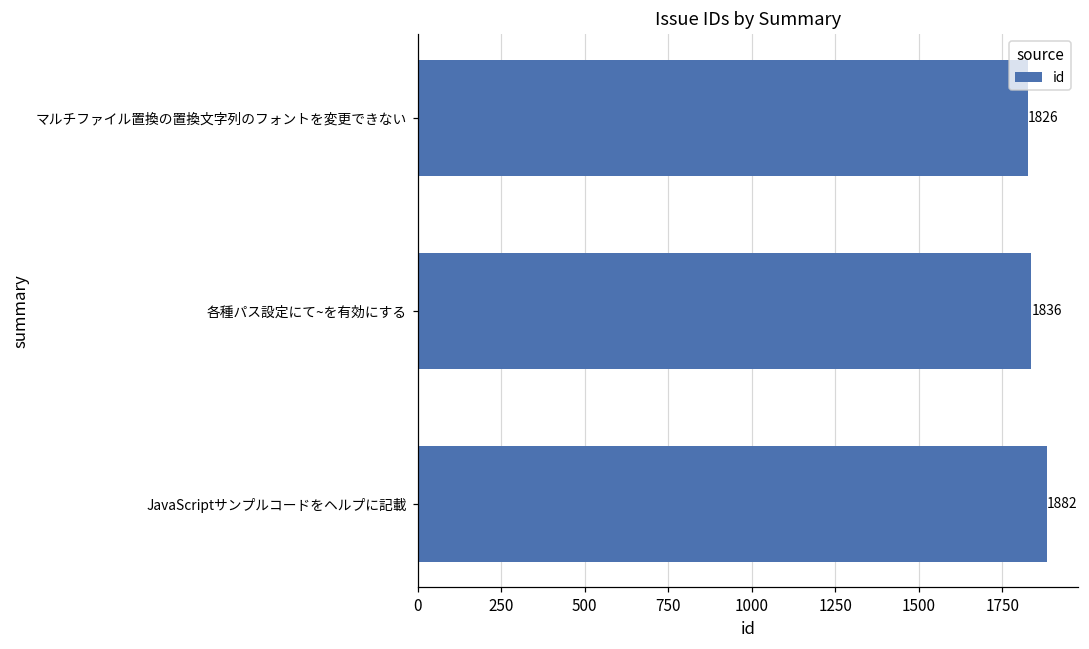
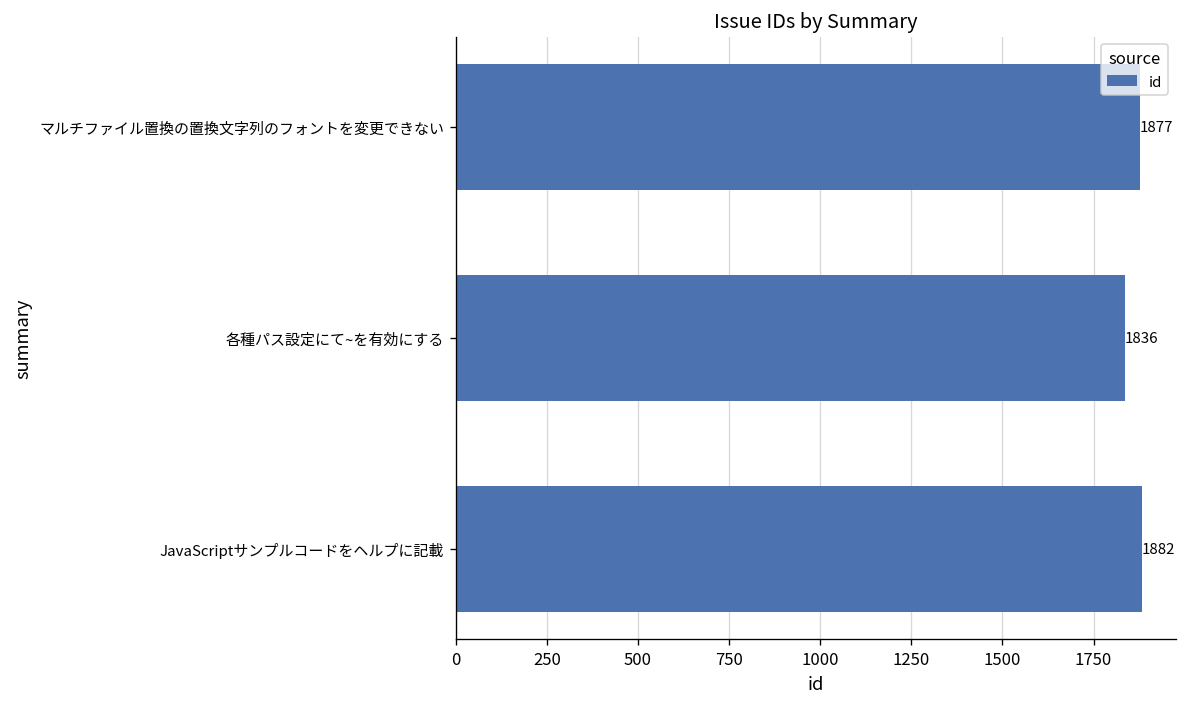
マルチファイル置換の置換文字列のフォントを変更できない: 1826 -> 1877
